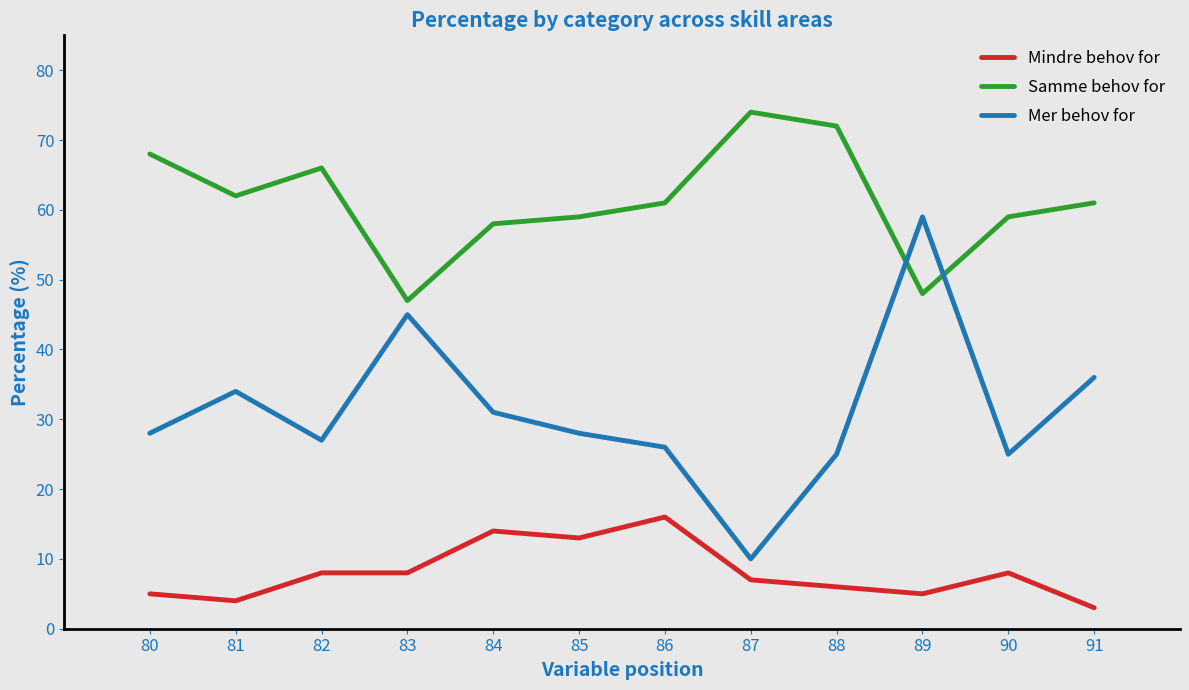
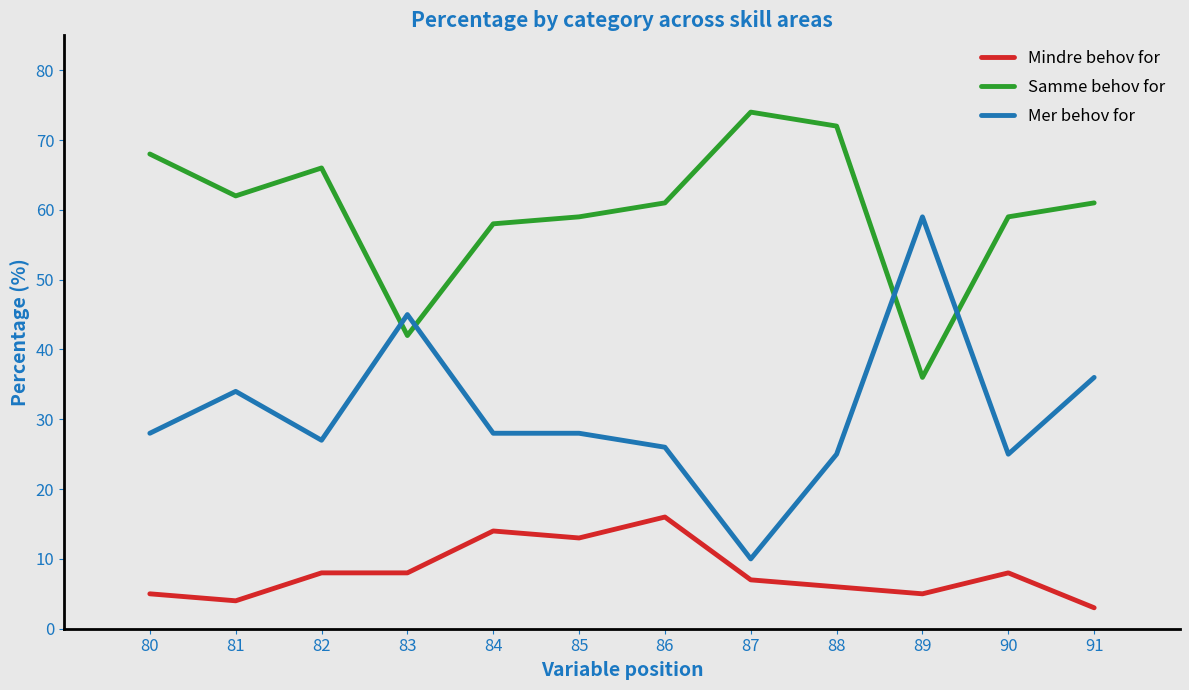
Samme behov for, 83: 47 -> 42
Mer behov for, 84: 31 -> 28
Samme behov for, 89: 48 -> 36
